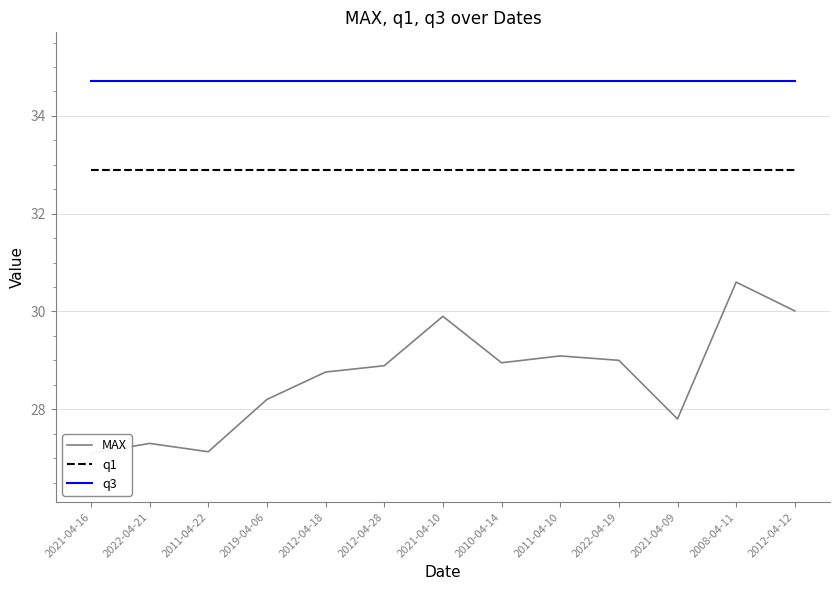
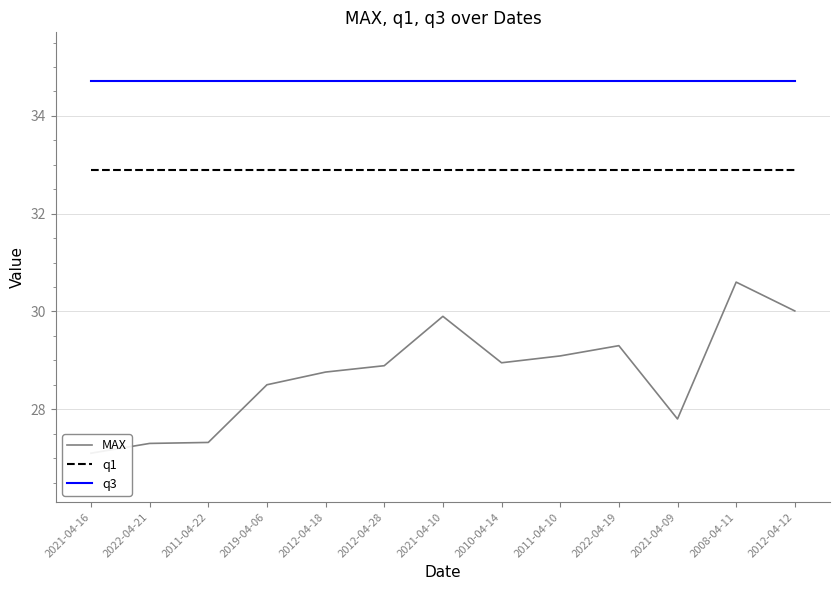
MAX, 2011-04-22: 27.1 -> 27.3
MAX, 2019-04-06: 28.2 -> 28.5
MAX, 2022-04-19: 29.0 -> 29.3
